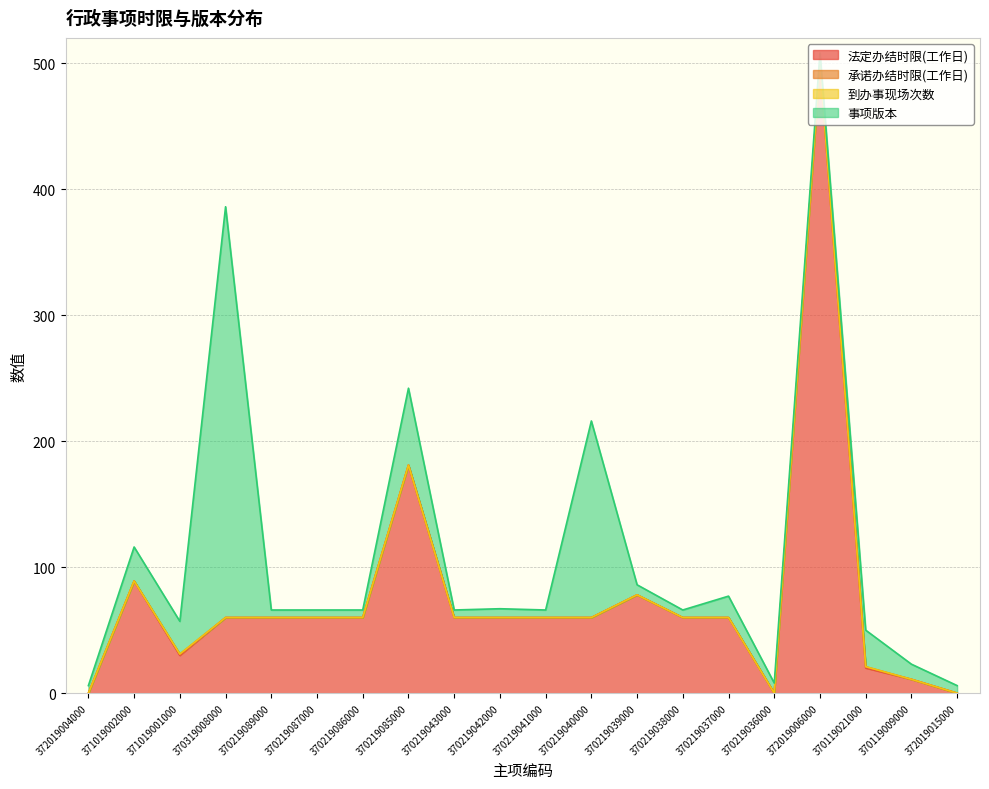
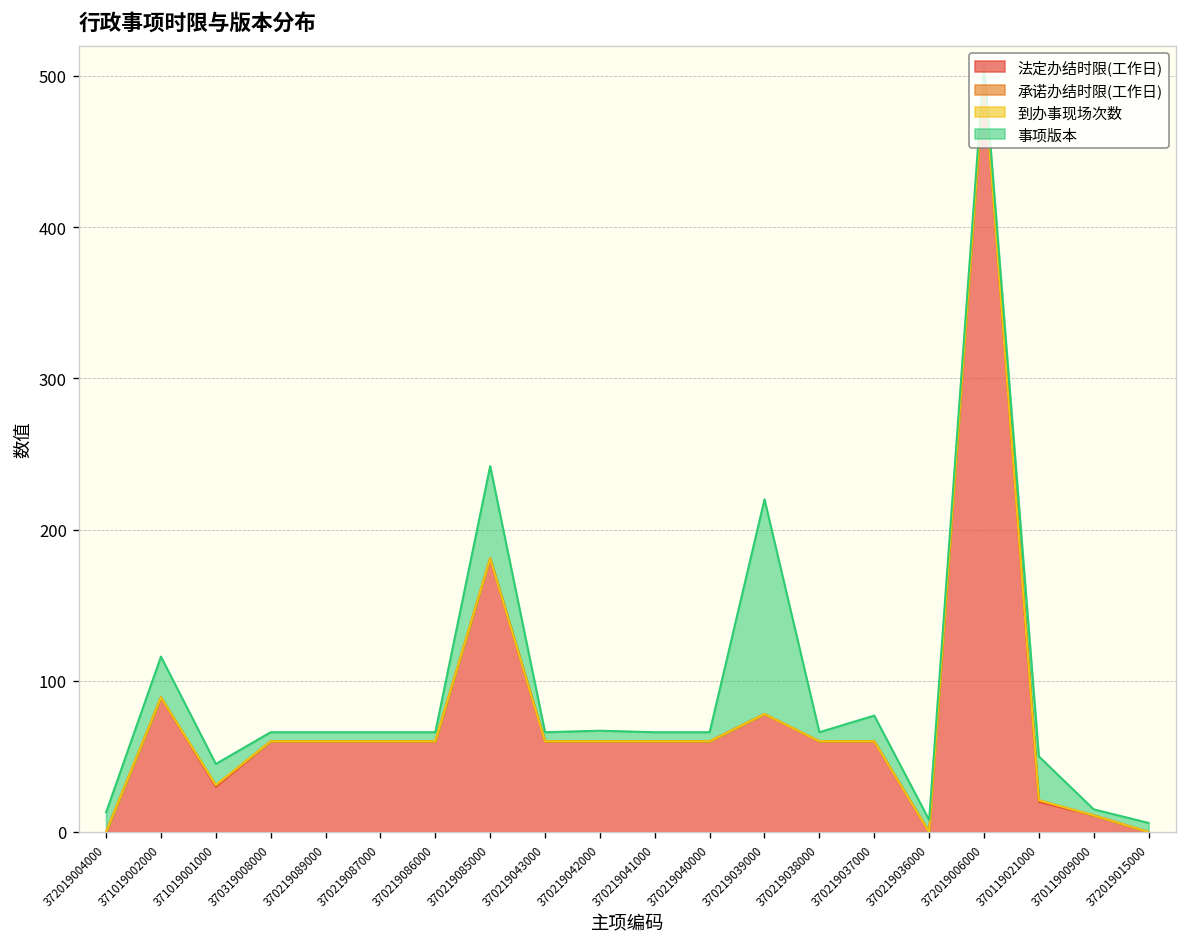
事项版本, 372019004000: 6 -> 13
事项版本, 371019001000: 26 -> 14
事项版本, 370319008000: 326 -> 6
事项版本, 370219040000: 156 -> 6
事项版本, 370219039000: 8 -> 142
事项版本, 370119009000: 12 -> 4
